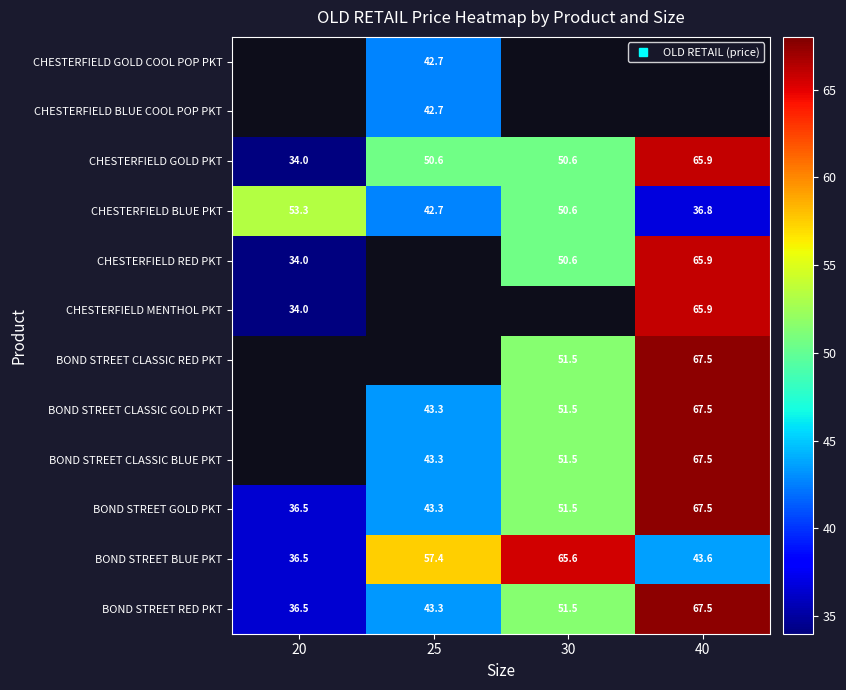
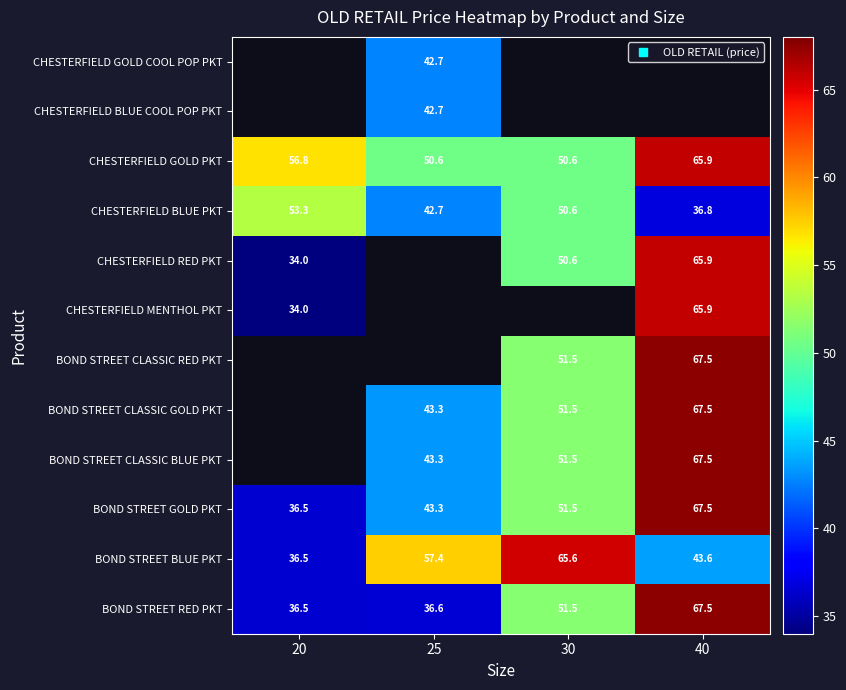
CHESTERFIELD GOLD PKT, 20: 34.0 -> 56.8
BOND STREET RED PKT, 25: 43.3 -> 36.6
